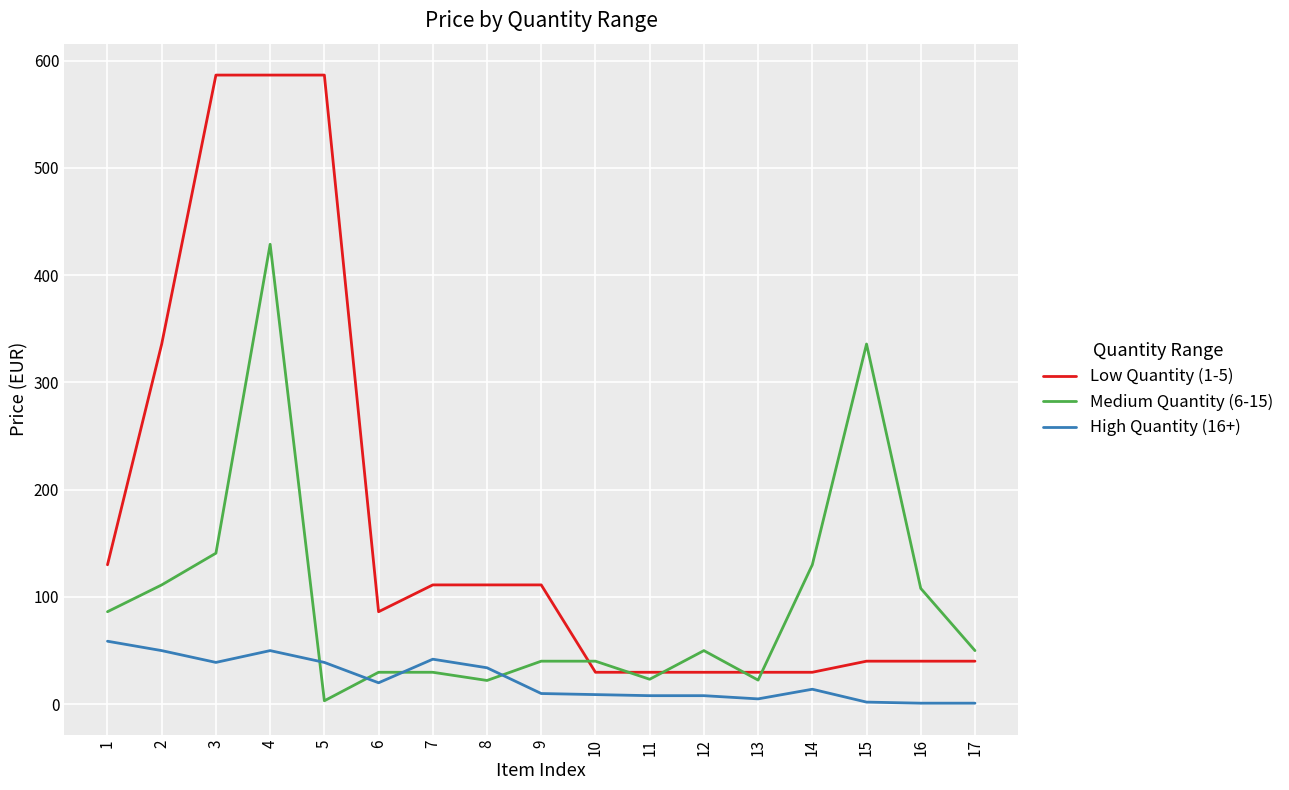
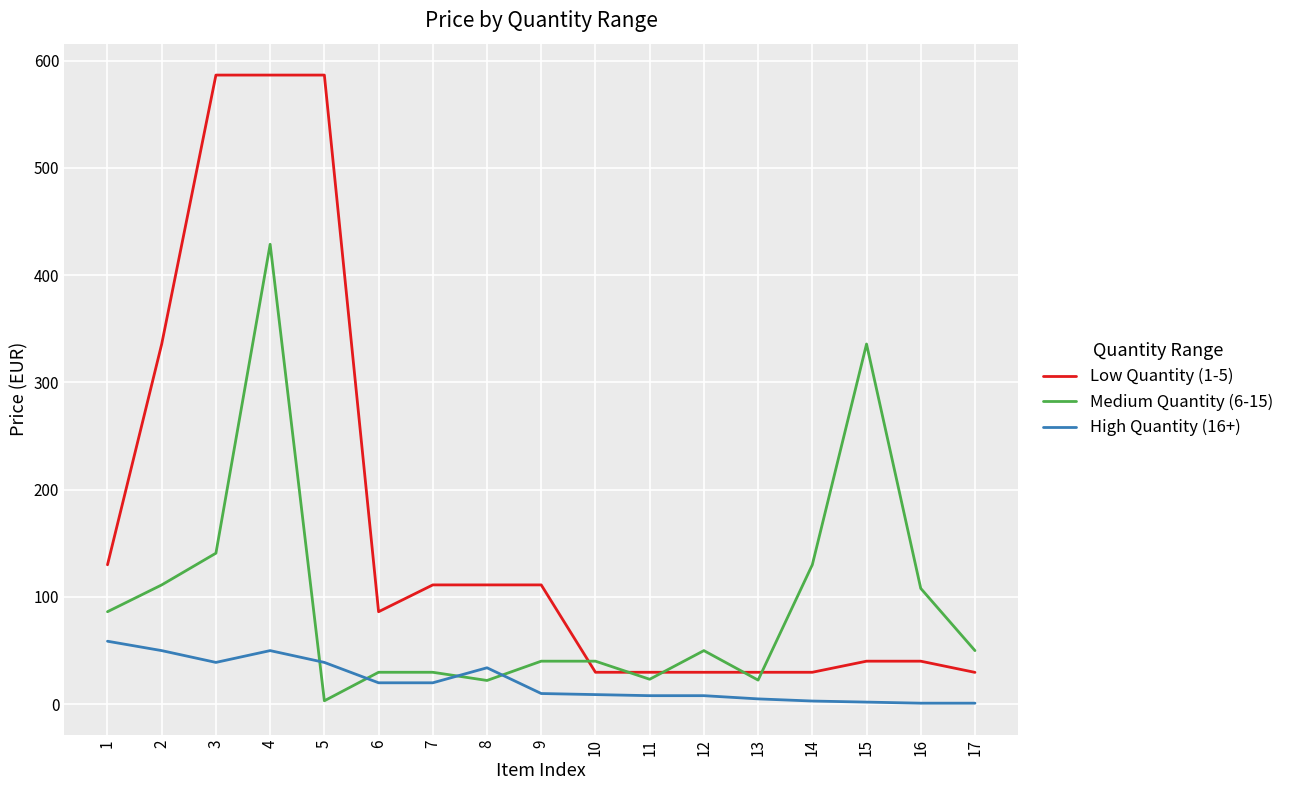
High Quantity (16+), 7: 42 -> 20
High Quantity (16+), 14: 14 -> 3
Low Quantity (1-5), 17: 40 -> 30
